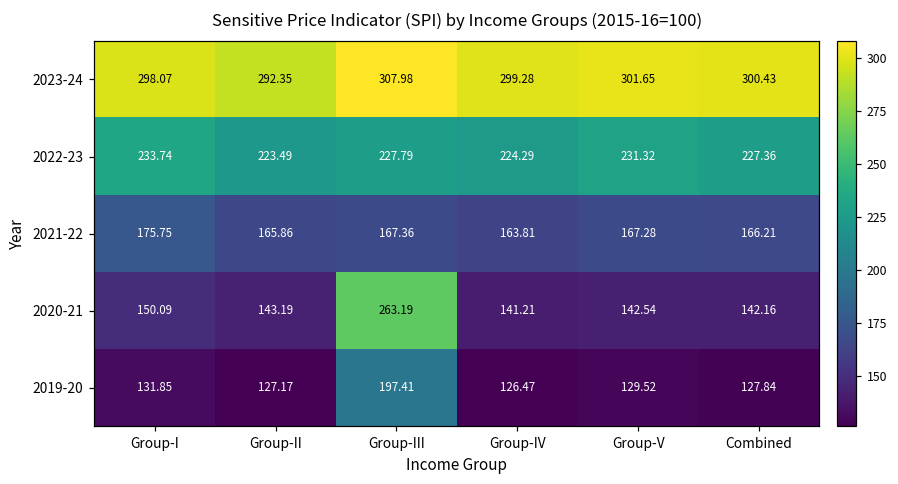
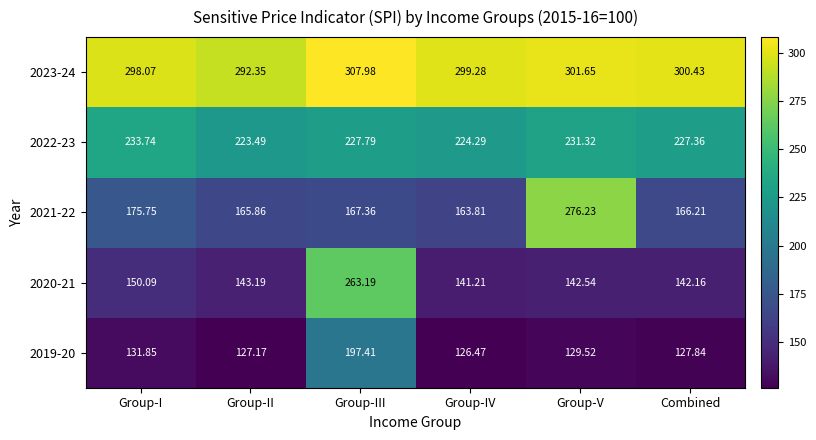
2021-22, Group-V: 167.28 -> 276.23
